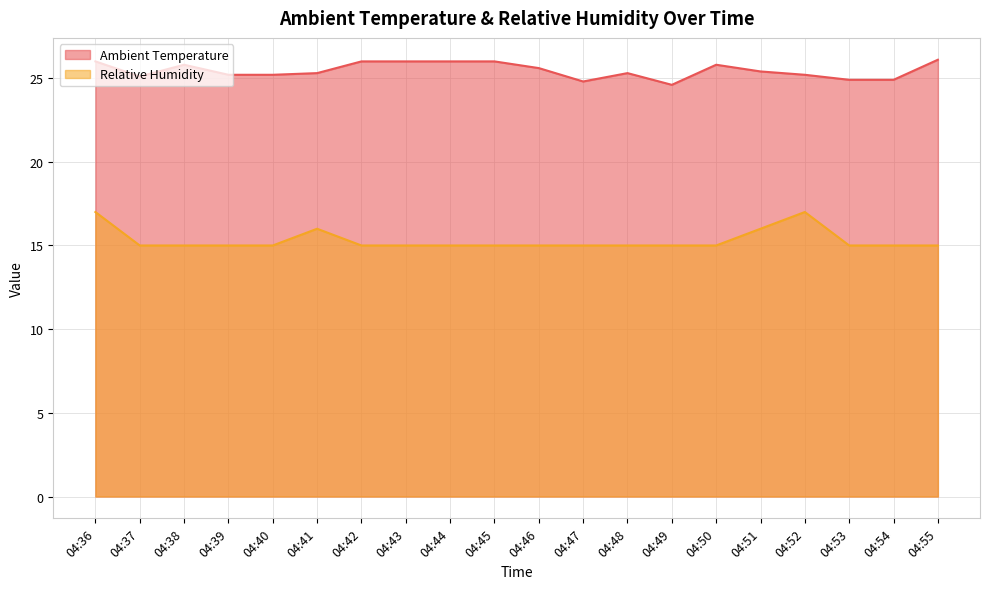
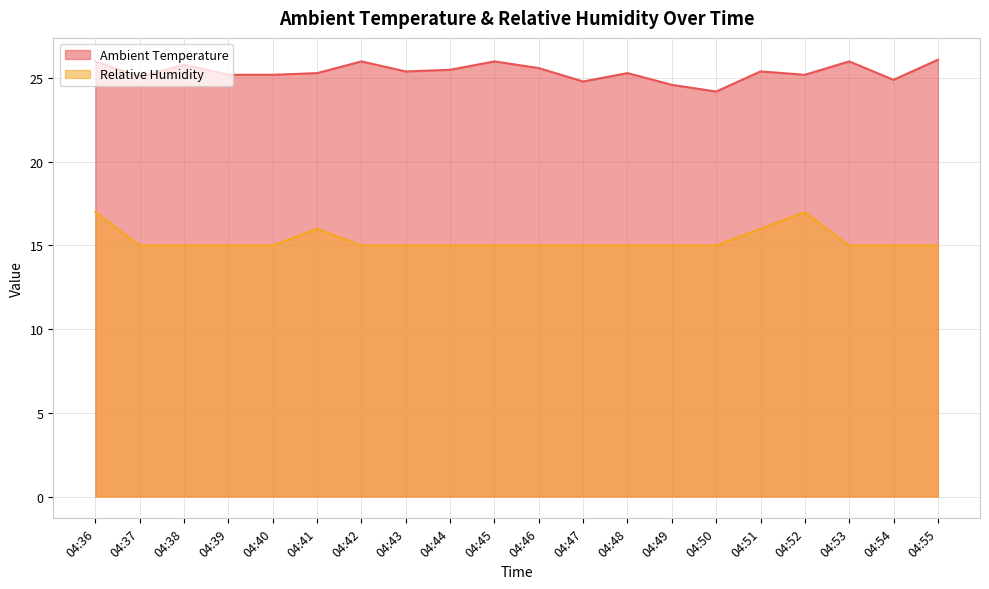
Ambient Temperature, 04:43: 26.0 -> 25.4
Ambient Temperature, 04:44: 26.0 -> 25.5
Ambient Temperature, 04:50: 25.8 -> 24.2
Ambient Temperature, 04:53: 24.9 -> 26.0
